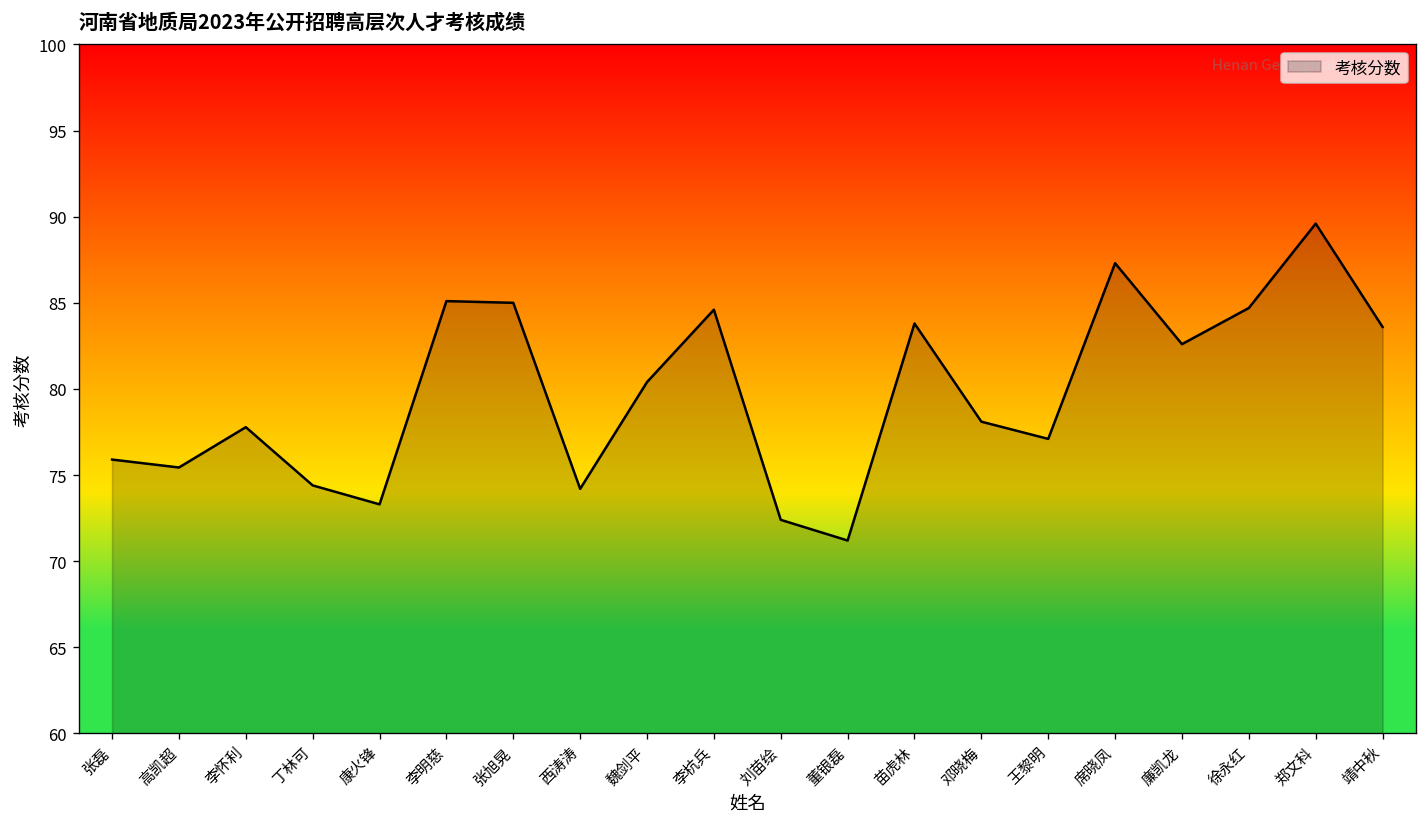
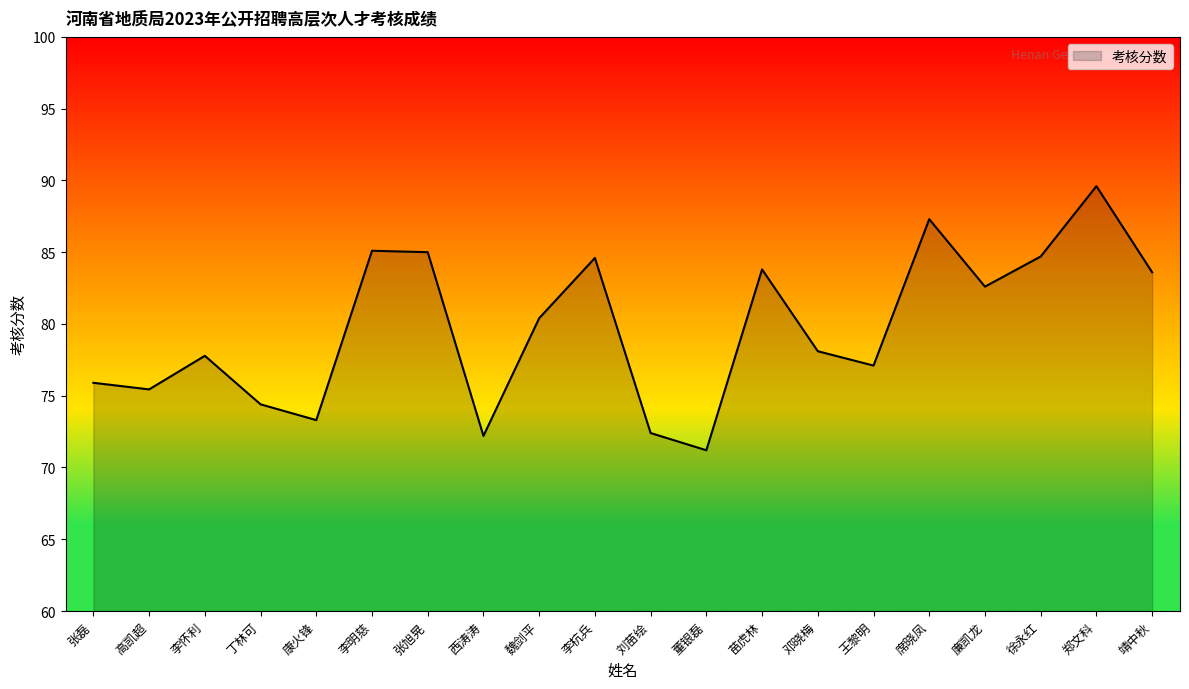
西涛涛: 74.2 -> 72.2
